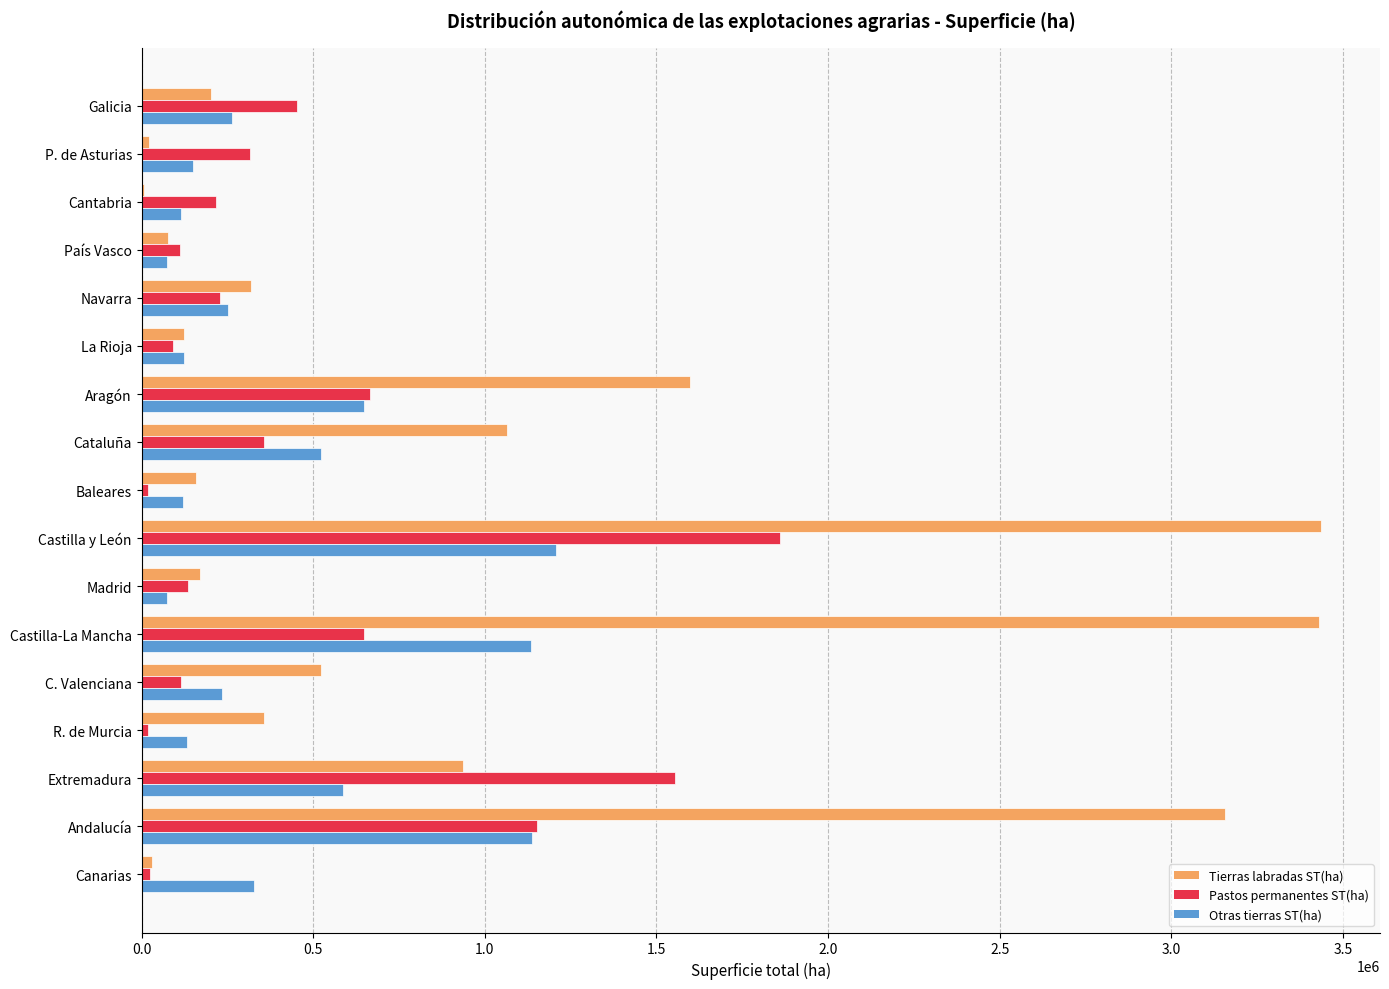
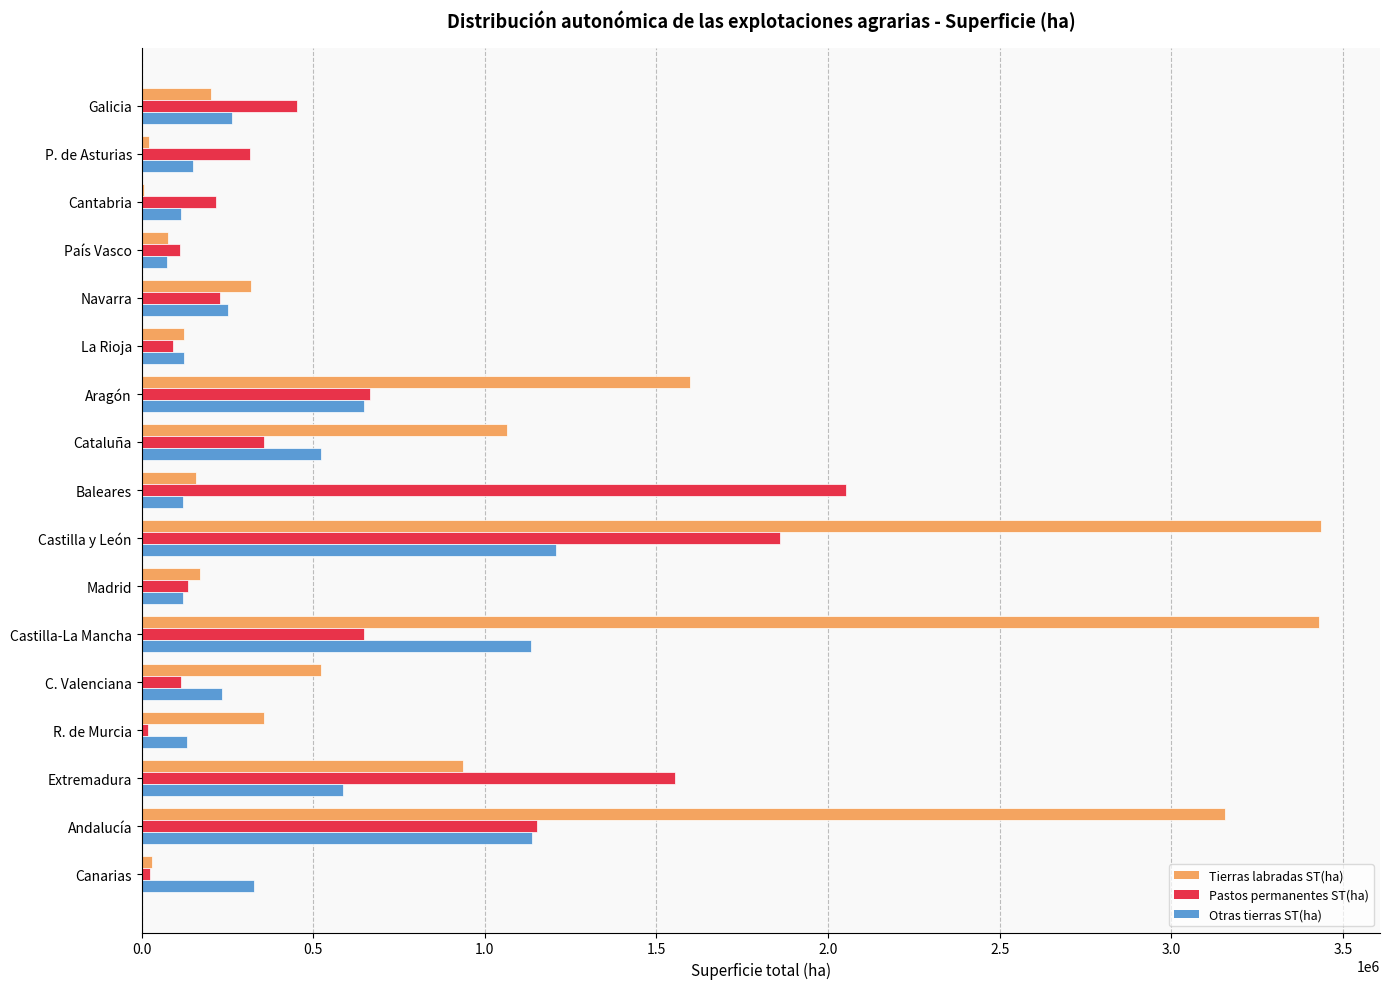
Pastos permanentes ST(ha), Baleares: 20000 -> 2050000
Otras tierras ST(ha), Madrid: 70000 -> 120000
